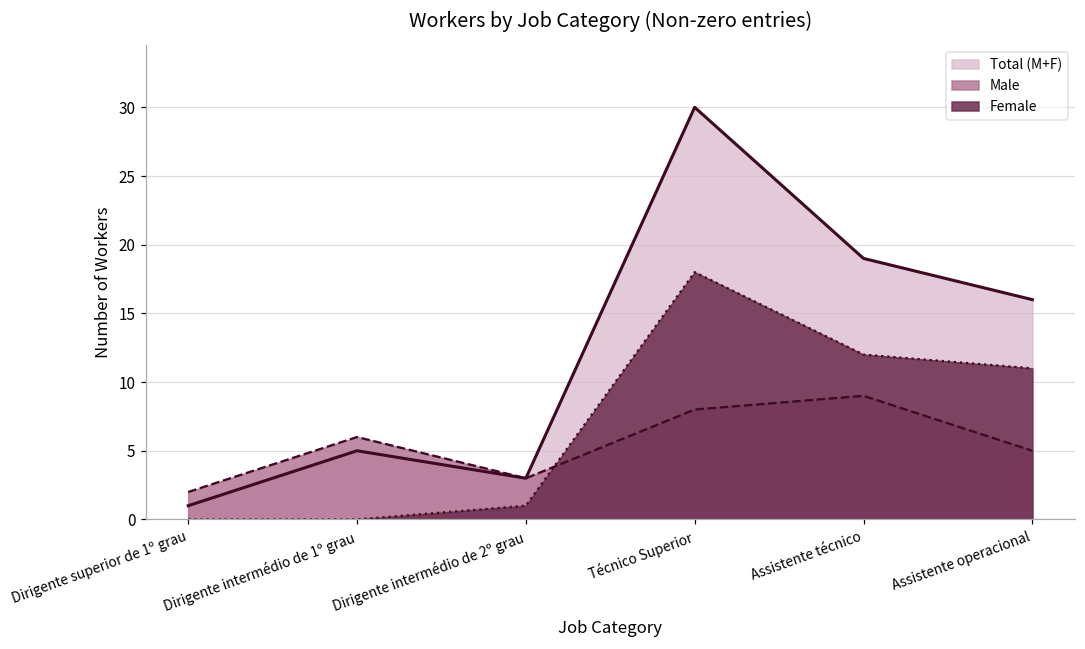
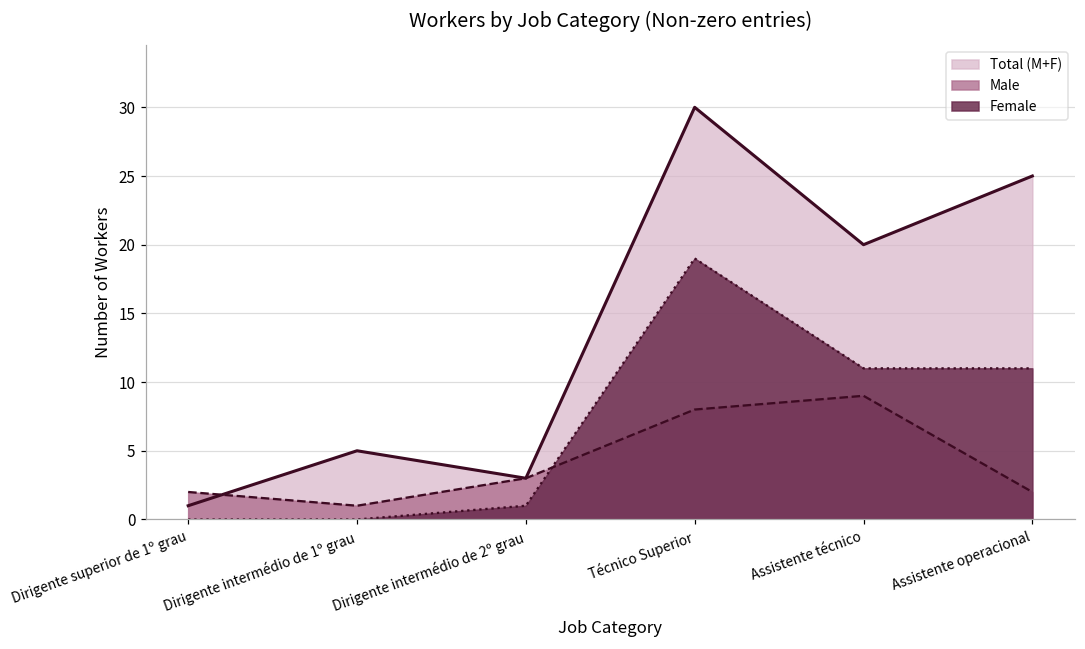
Male, Dirigente intermédio de 1º grau: 6 -> 1
Female, Técnico Superior: 18 -> 19
Total (M+F), Assistente técnico: 19 -> 20
Female, Assistente técnico: 12 -> 11
Total (M+F), Assistente operacional: 16 -> 25
Male, Assistente operacional: 5 -> 2
